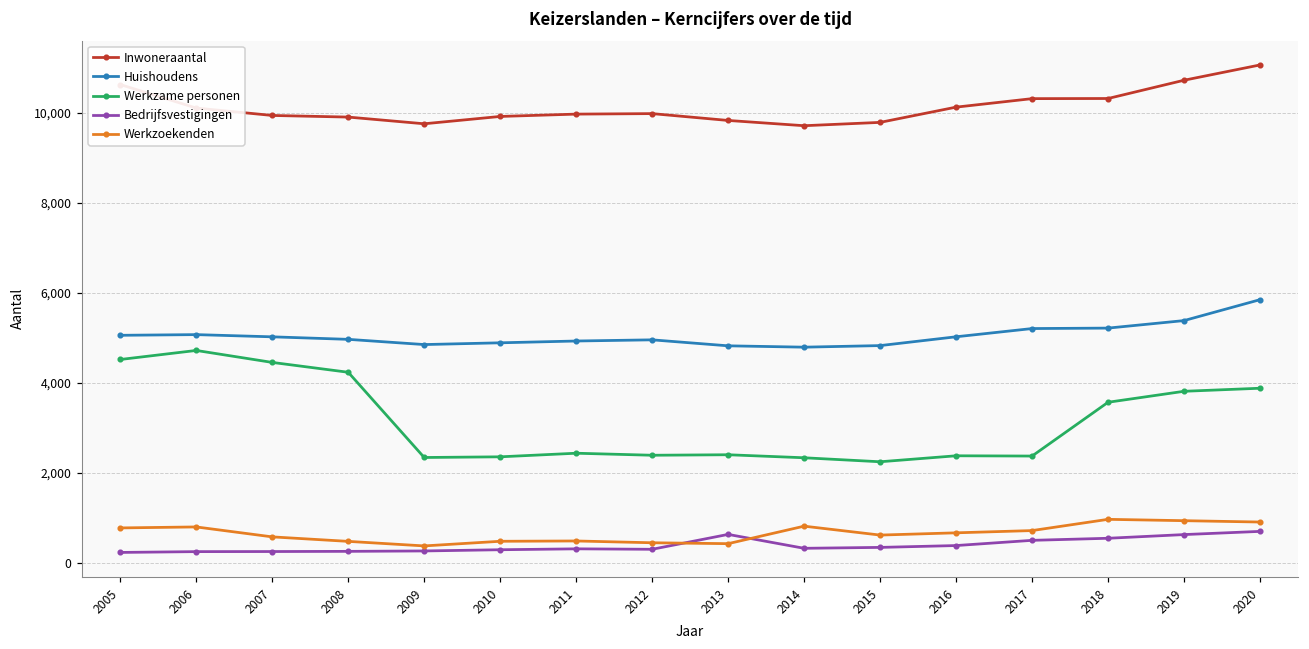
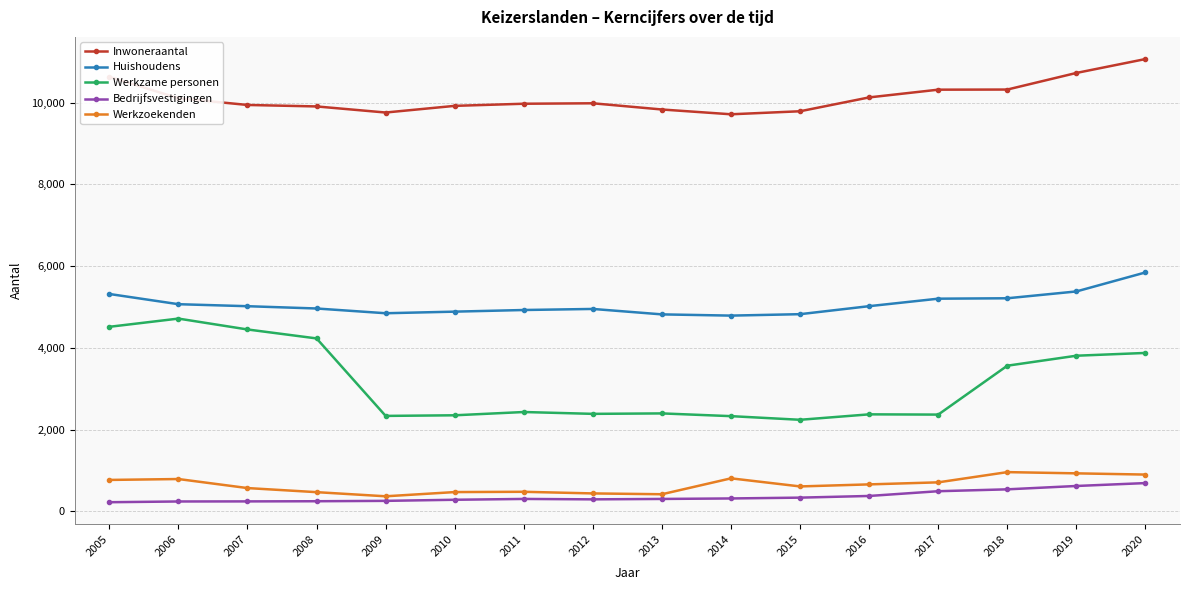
Huishoudens, 2005: 5,100 -> 5,300
Bedrijfsvestigingen, 2013: 600 -> 300
